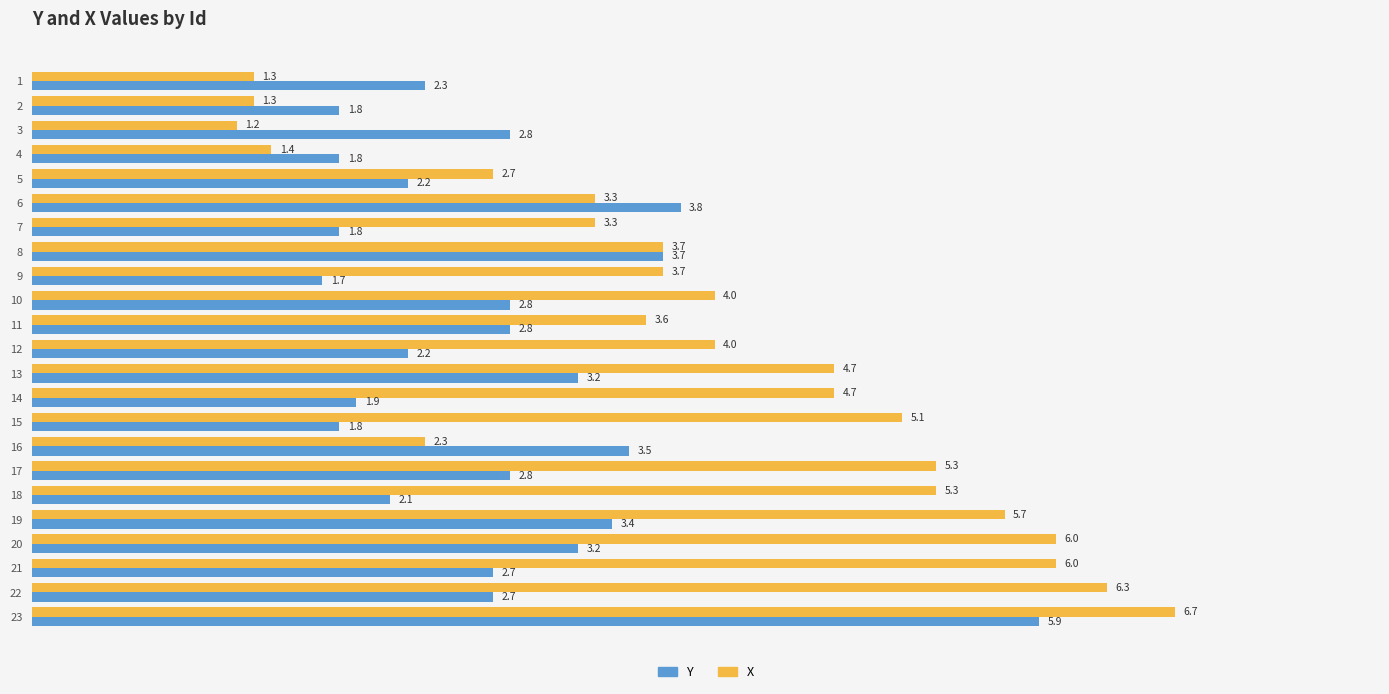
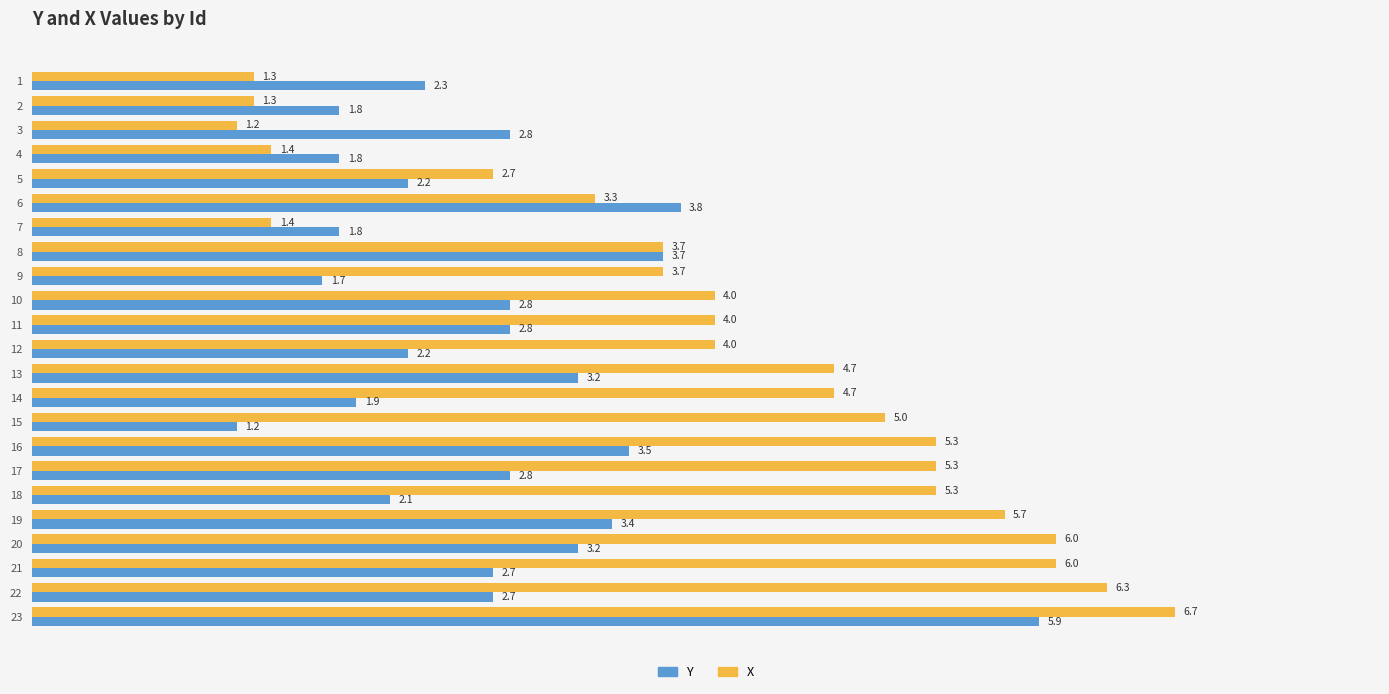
X, 7: 3.3 -> 1.4
X, 11: 3.6 -> 4.0
X, 15: 5.1 -> 5.0
Y, 15: 1.8 -> 1.2
X, 16: 2.3 -> 5.3
